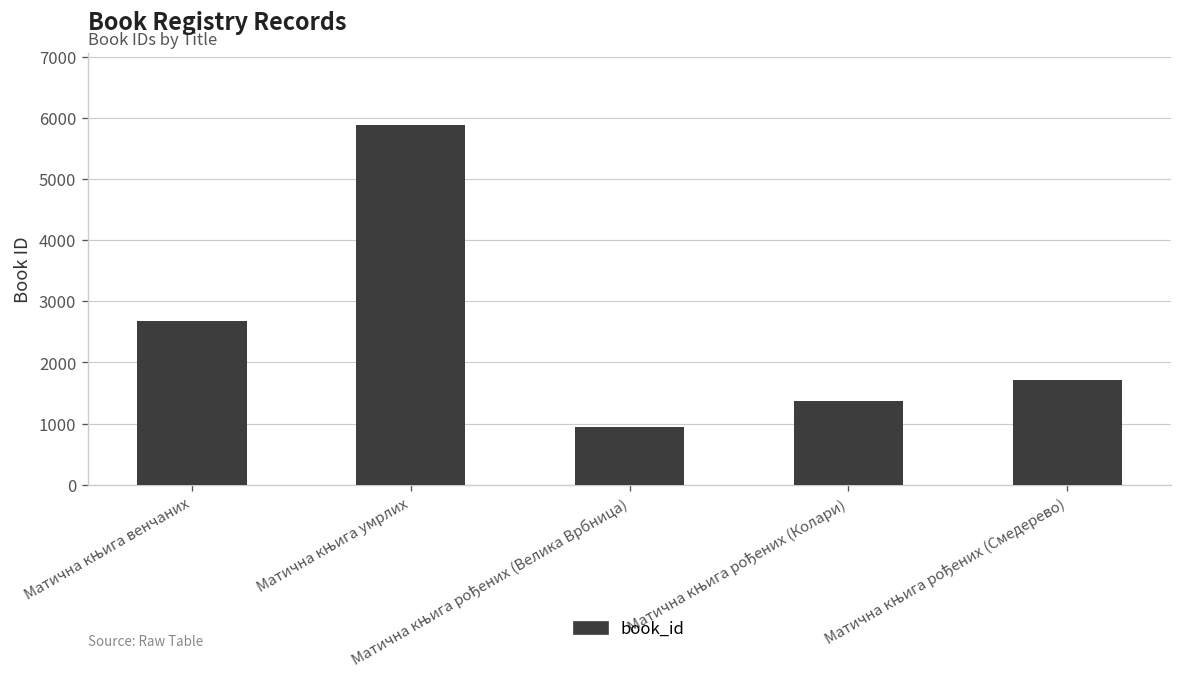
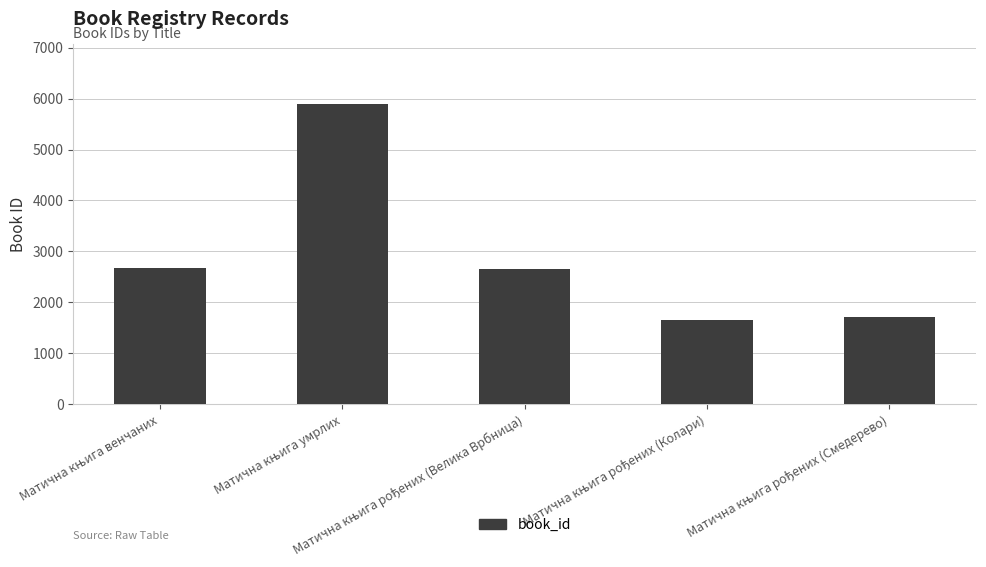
Матична књига рођених (Велика Врбница): 900 -> 2700
Матична књига рођених (Колари): 1400 -> 1700
